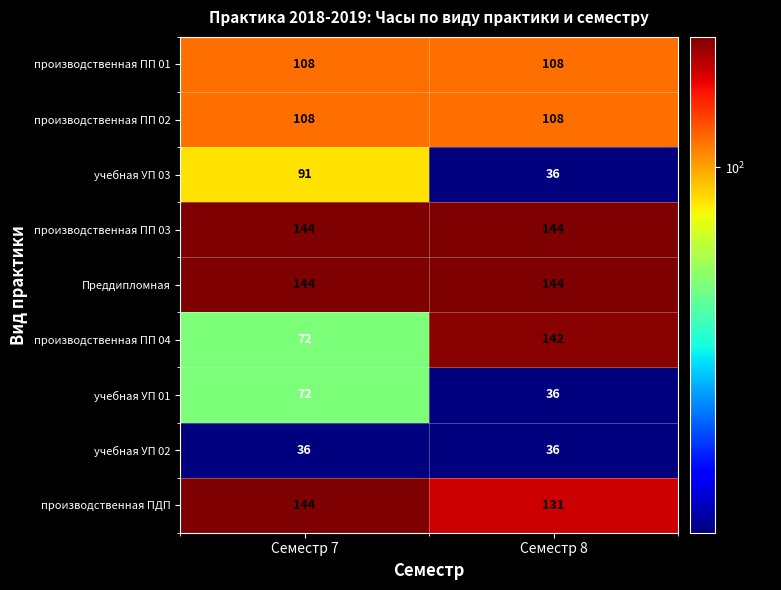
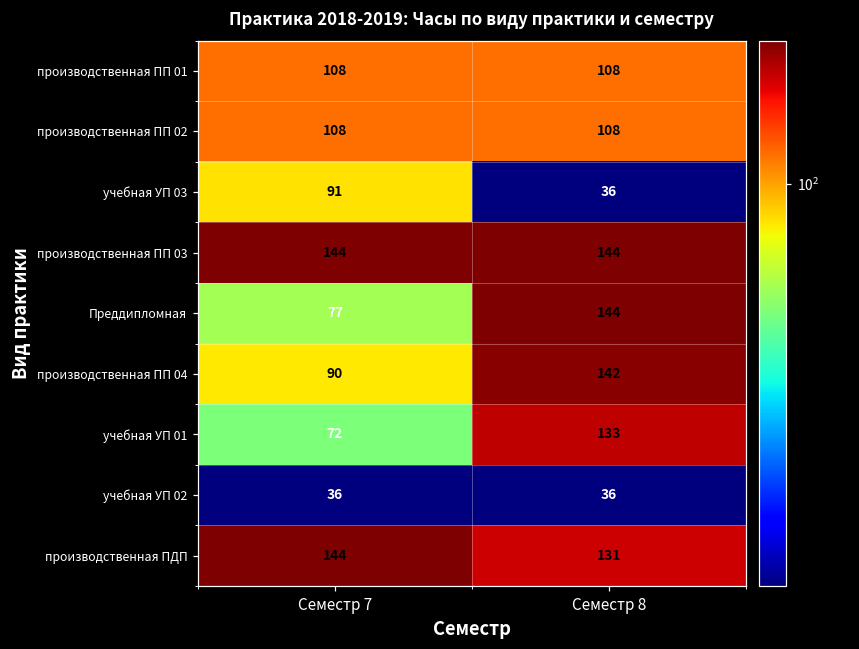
Преддипломная, Семестр 7: 144 -> 77
производственная ПП 04, Семестр 7: 72 -> 90
учебная УП 01, Семестр 8: 36 -> 133
